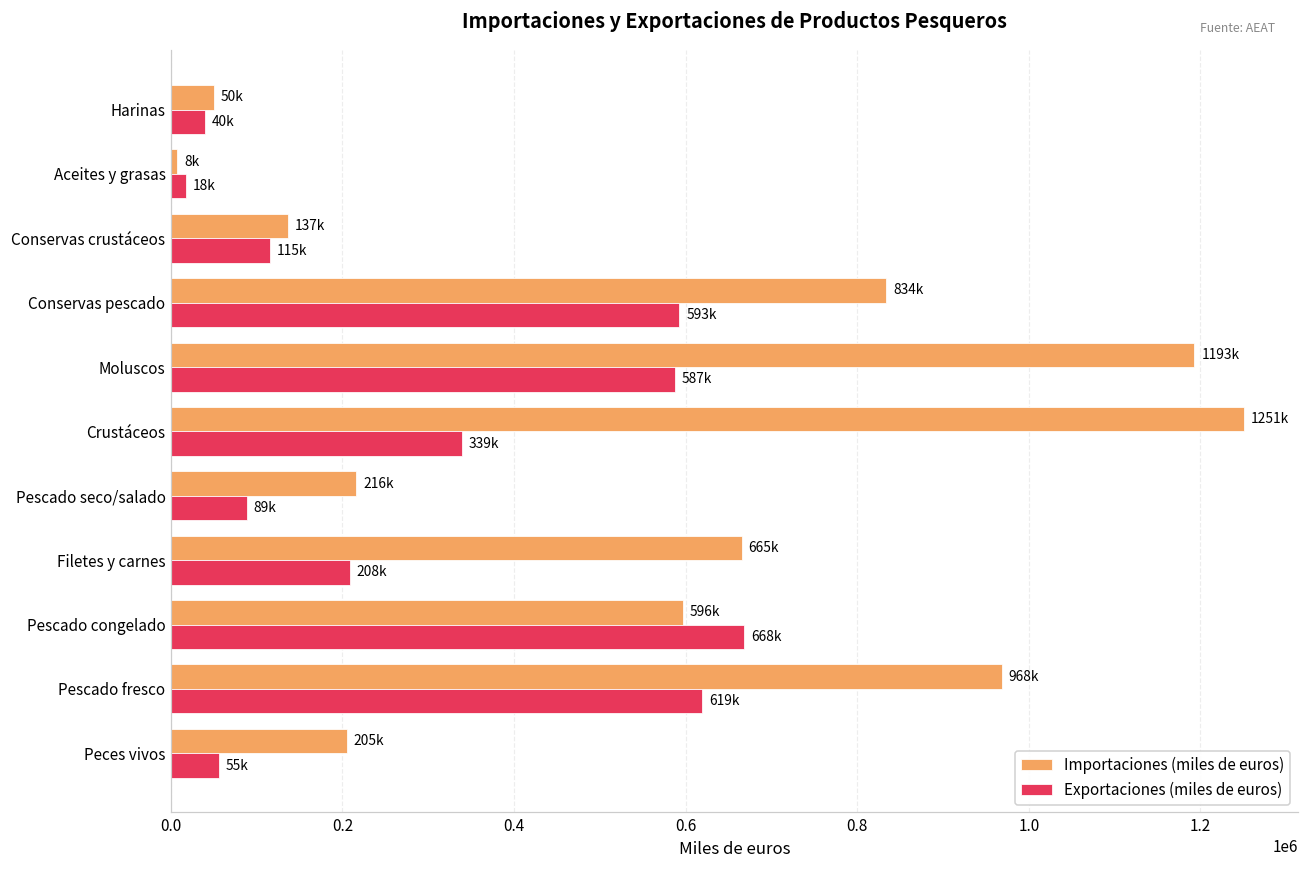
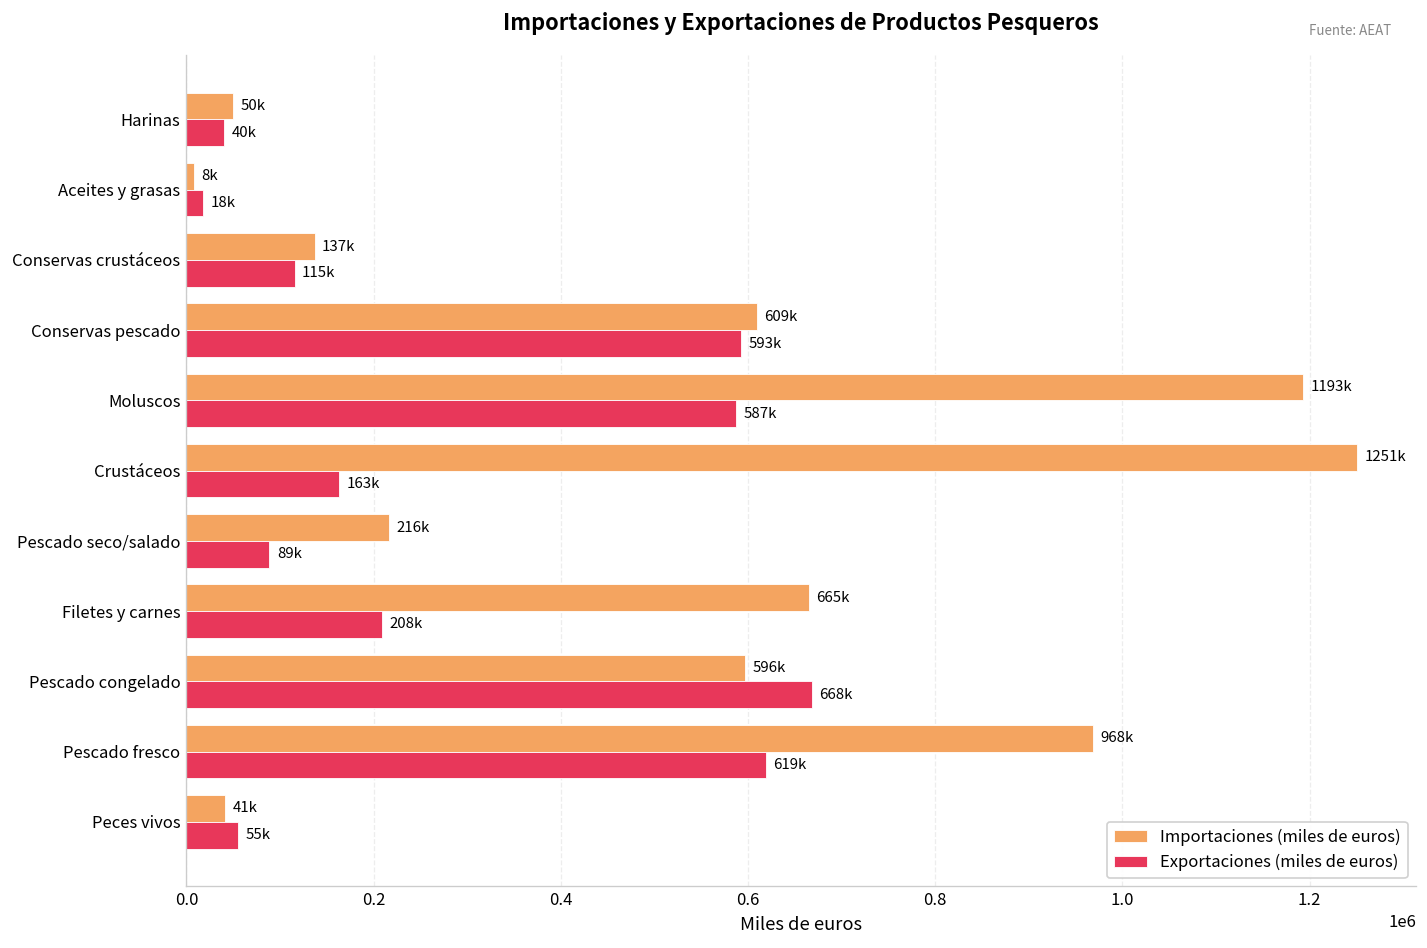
Importaciones (miles de euros), Conservas pescado: 834k -> 609k
Exportaciones (miles de euros), Crustáceos: 339k -> 163k
Importaciones (miles de euros), Peces vivos: 205k -> 41k
